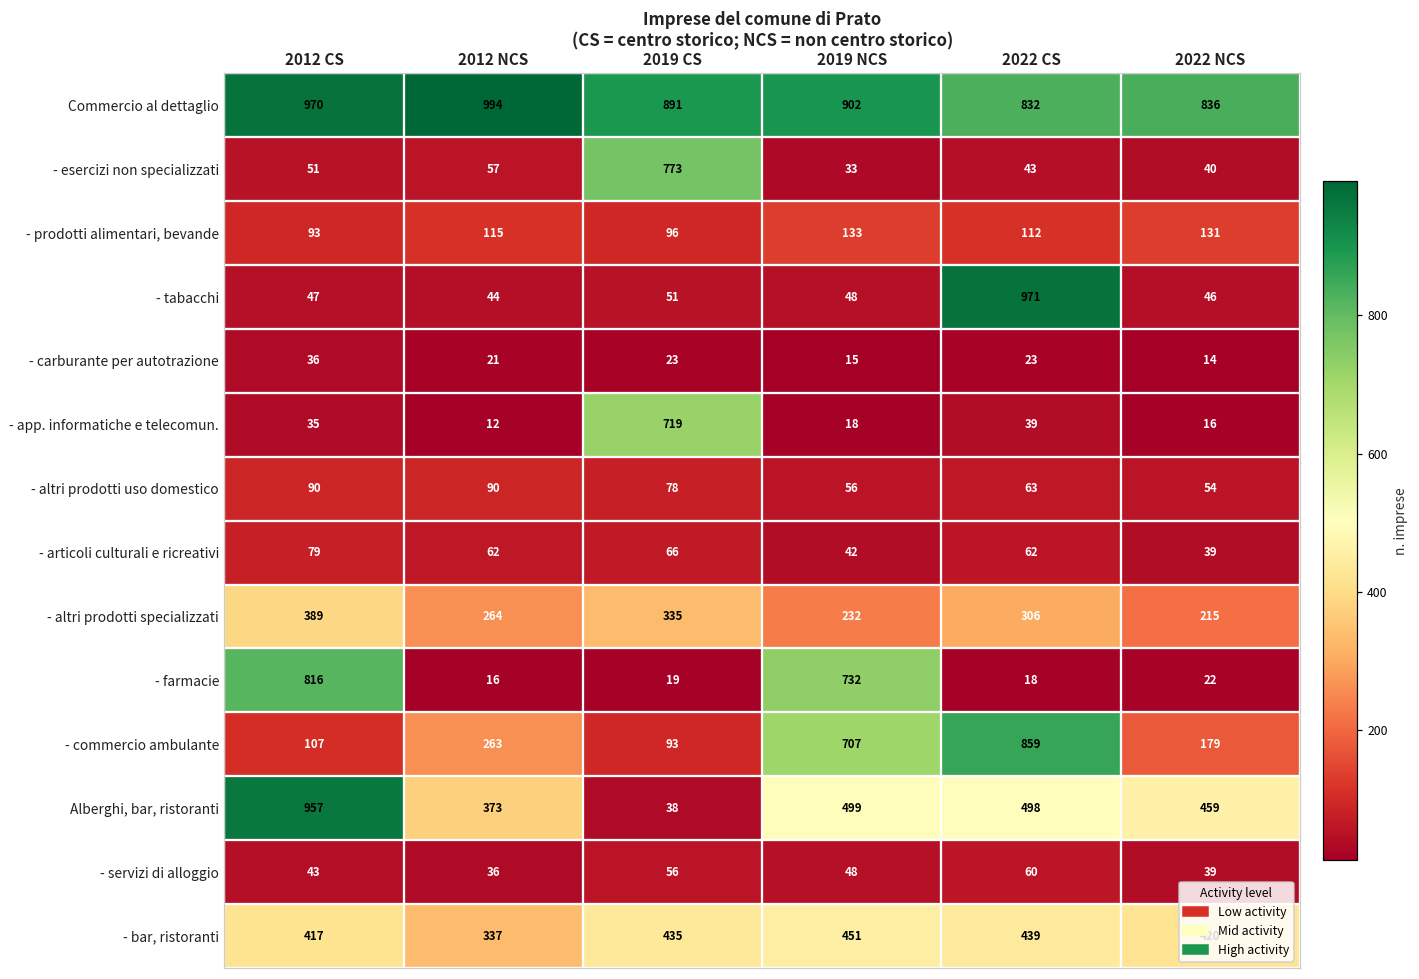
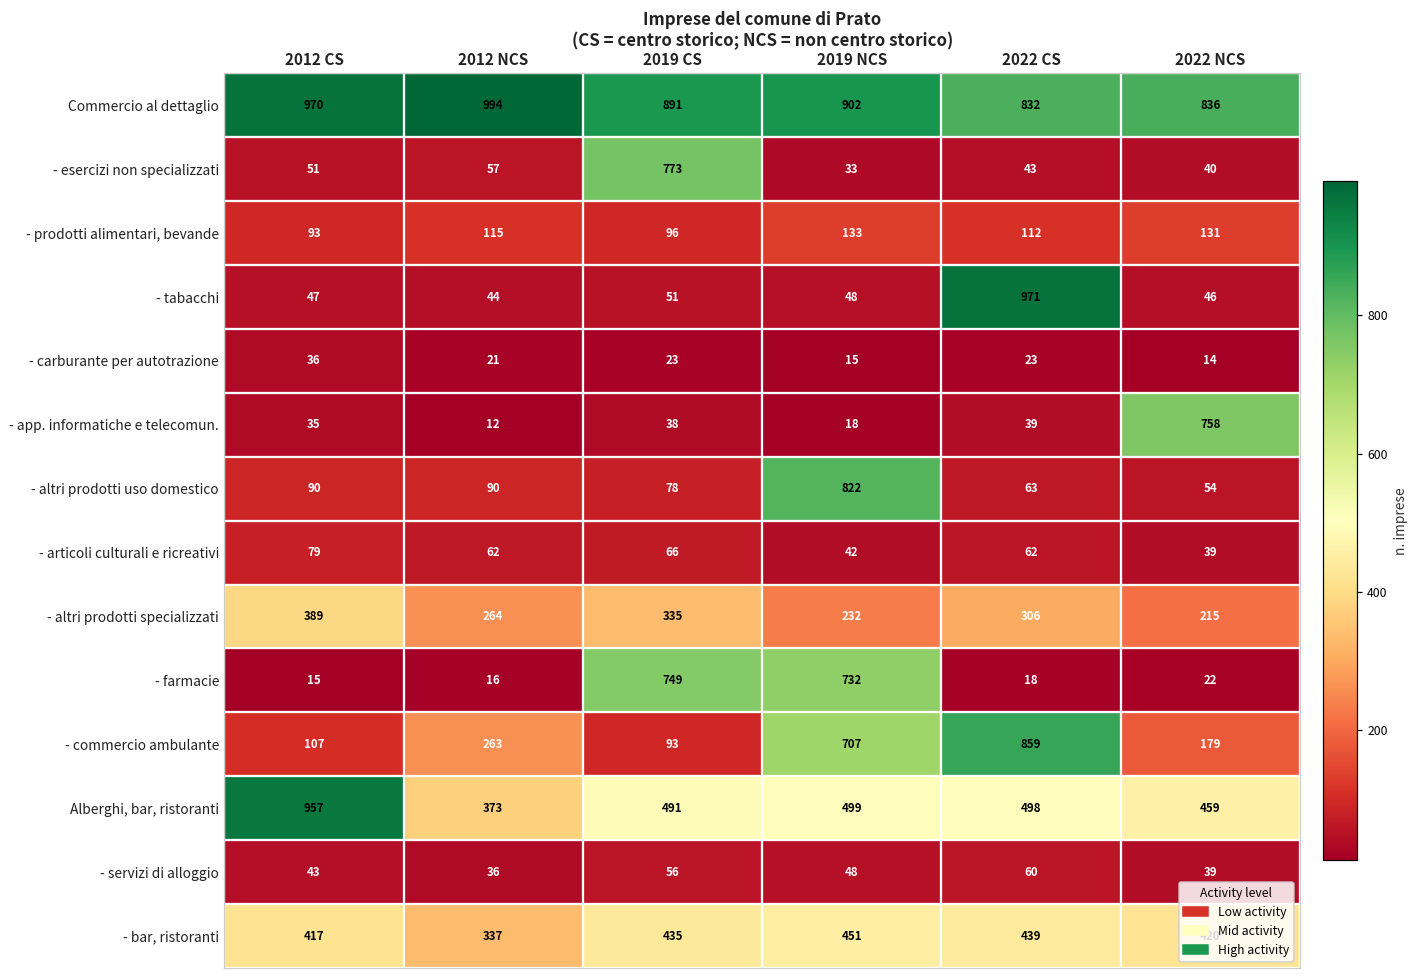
- app. informatiche e telecomun., 2019 CS: 719 -> 38
- app. informatiche e telecomun., 2022 NCS: 16 -> 758
- altri prodotti uso domestico, 2019 NCS: 56 -> 822
- farmacie, 2012 CS: 816 -> 15
- farmacie, 2019 CS: 19 -> 749
Alberghi, bar, ristoranti, 2019 CS: 38 -> 491
